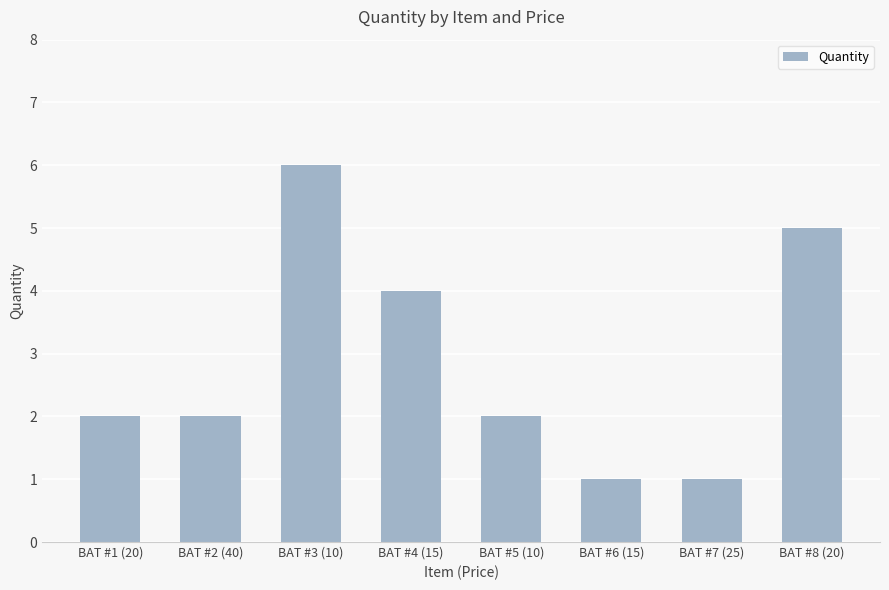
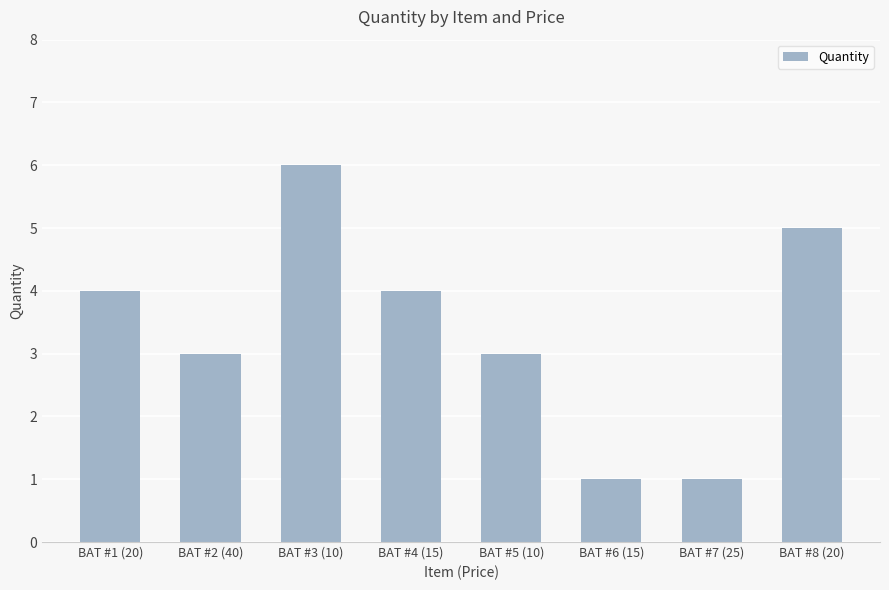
BAT #1 (20): 2 -> 4
BAT #2 (40): 2 -> 3
BAT #5 (10): 2 -> 3
